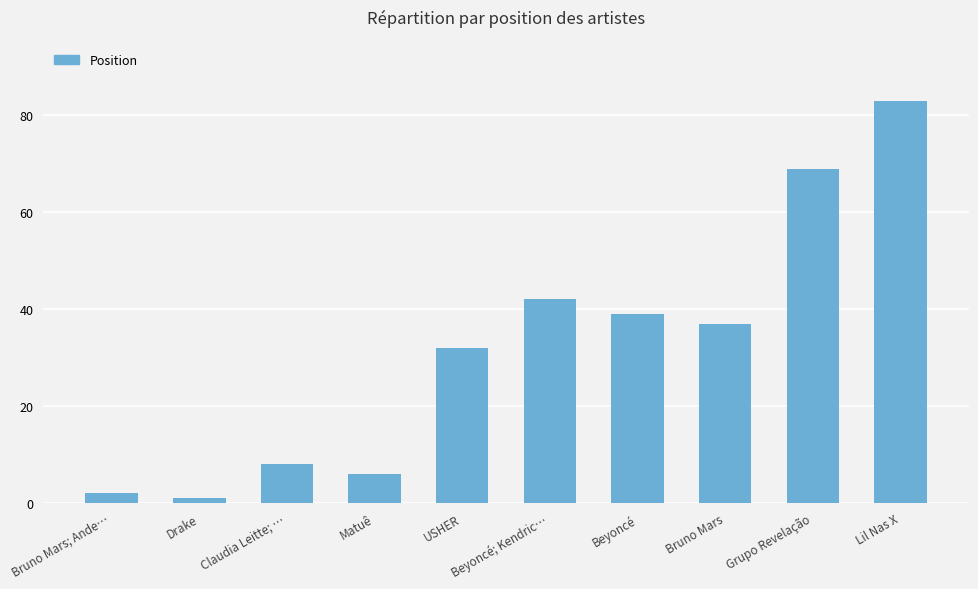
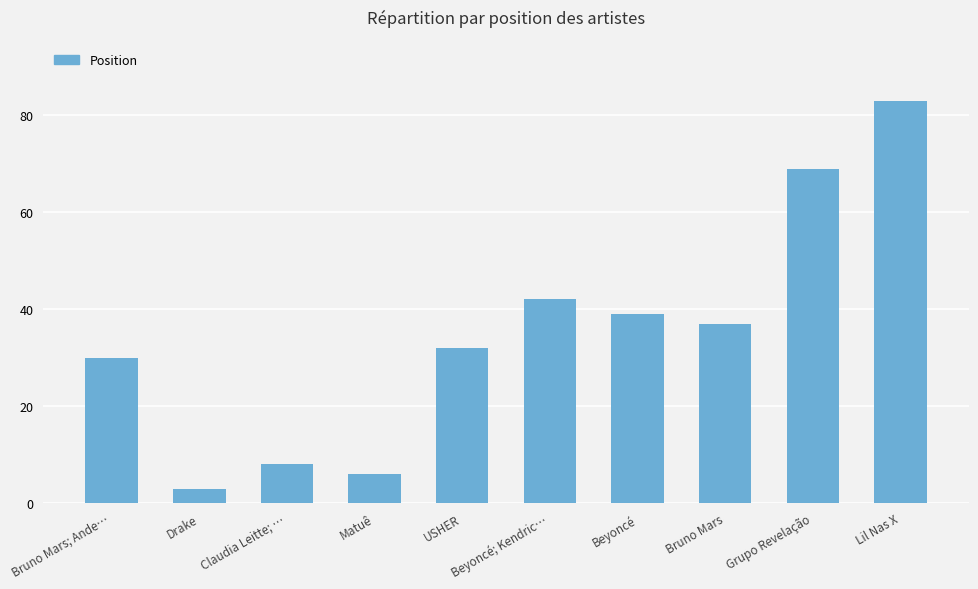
Bruno Mars; Ande…: 2 -> 30
Drake: 1 -> 3
